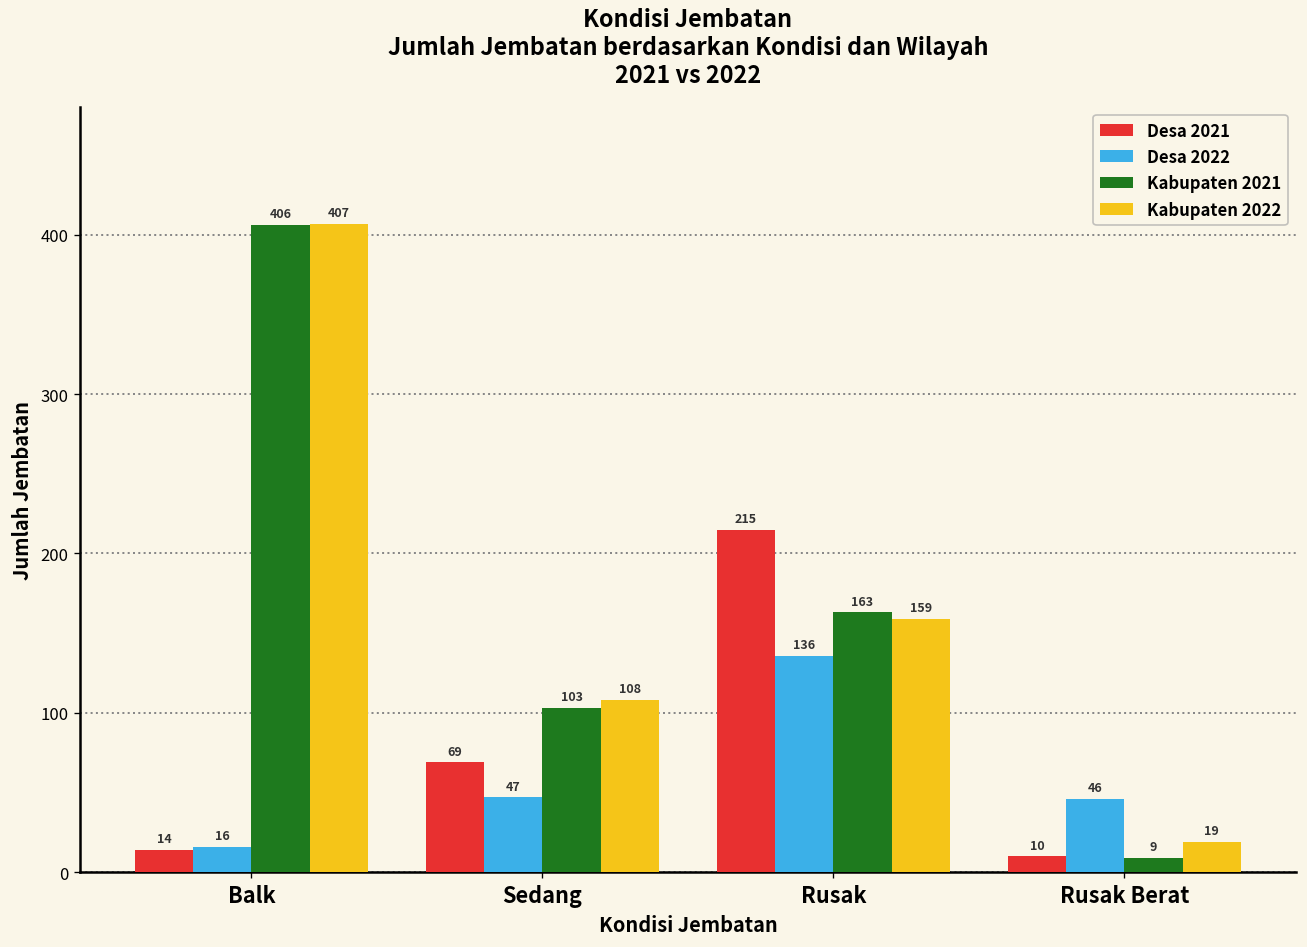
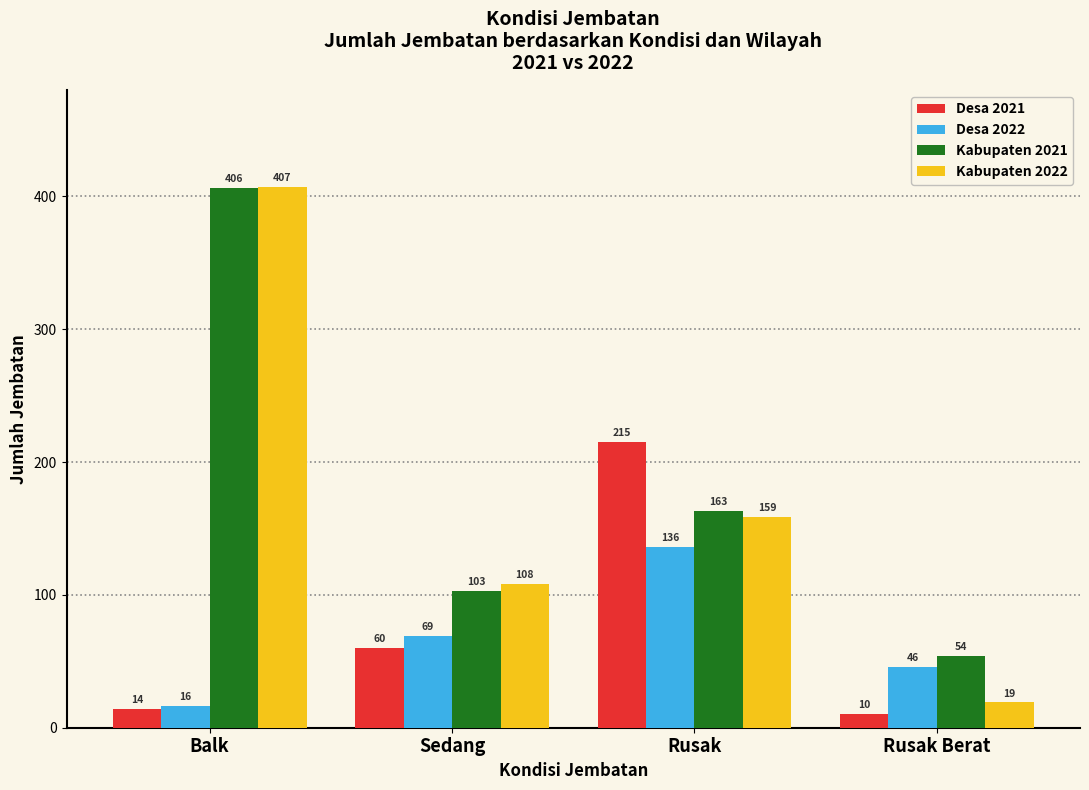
Desa 2021, Sedang: 69 -> 60
Desa 2022, Sedang: 47 -> 69
Kabupaten 2021, Rusak Berat: 9 -> 54
